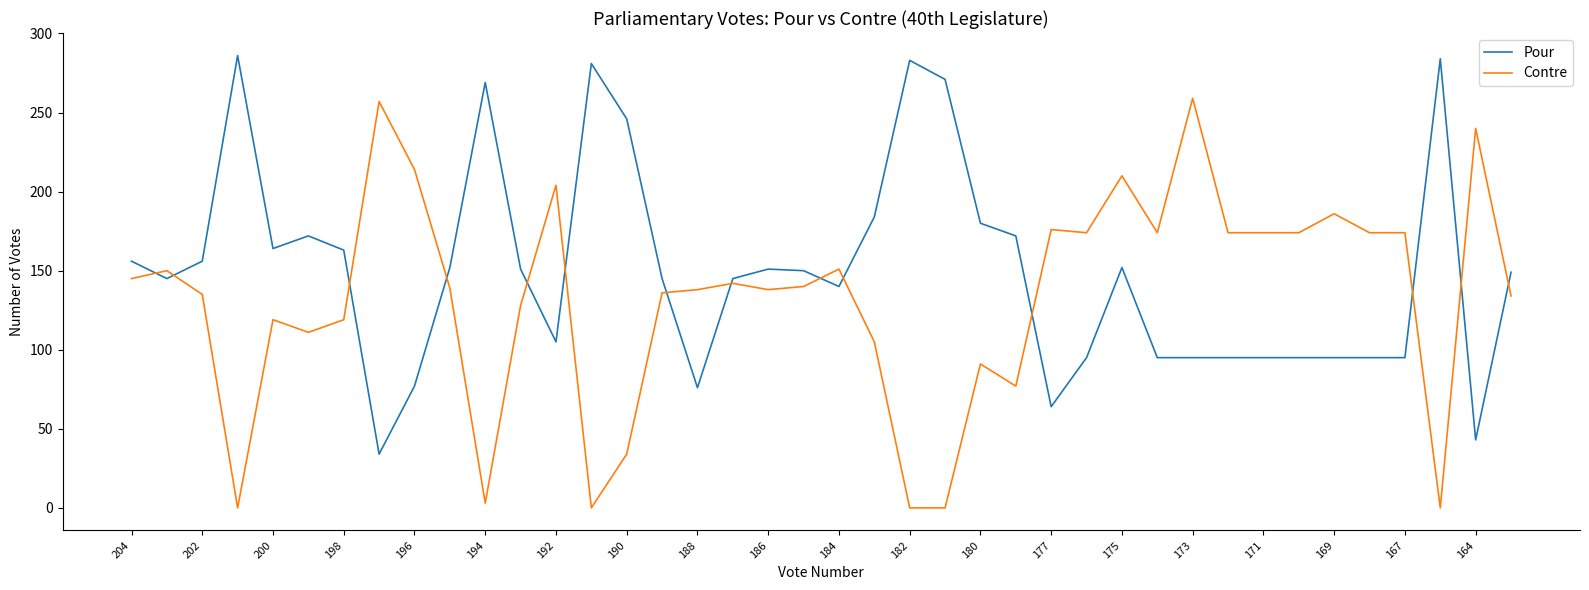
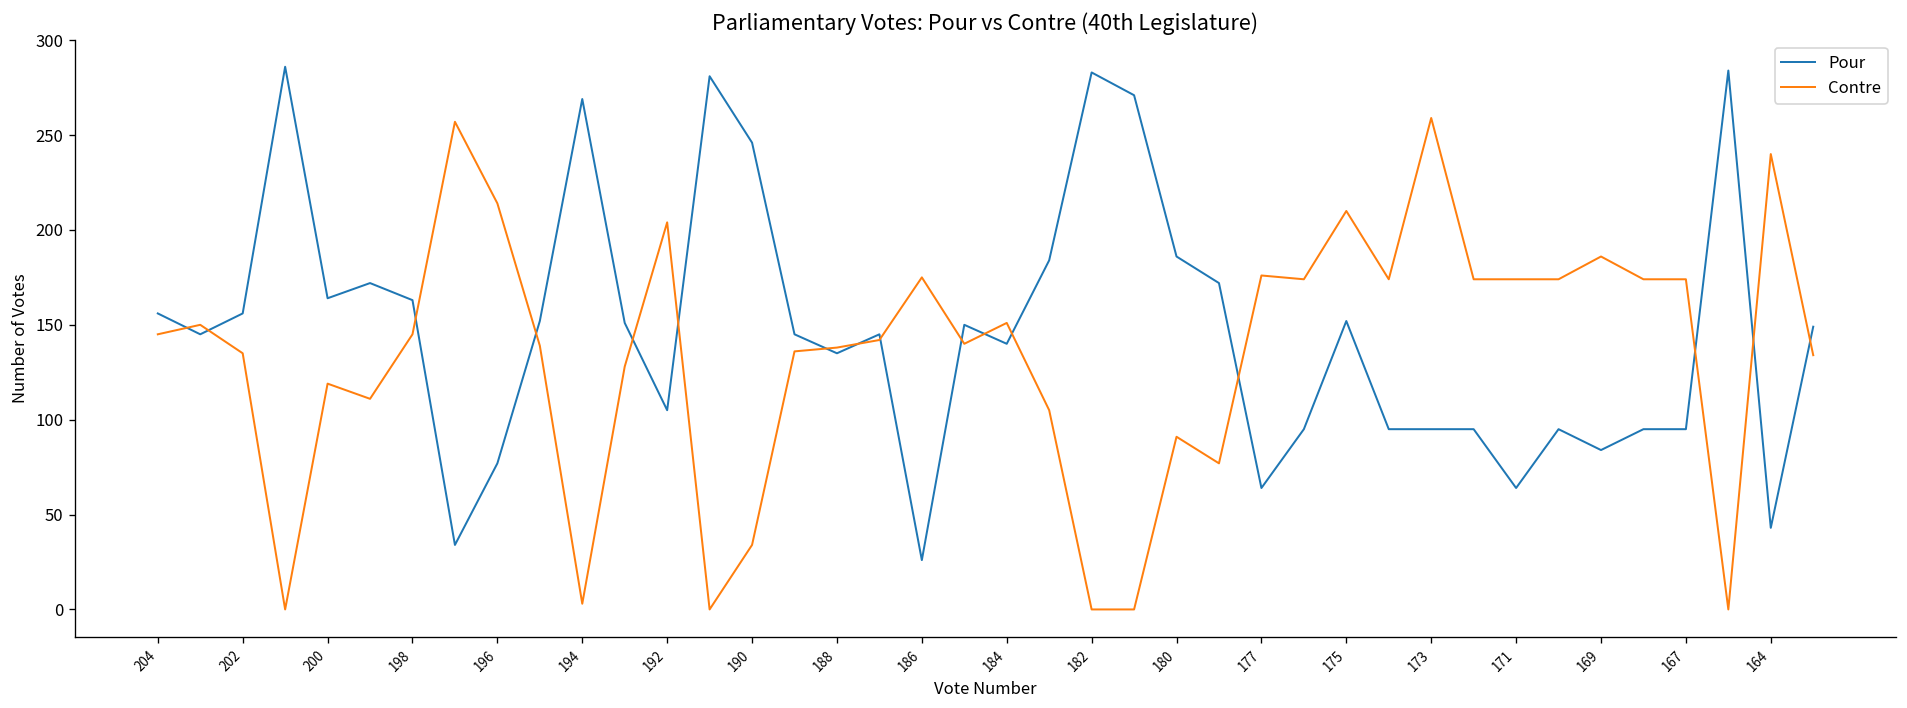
Contre, 198: 119 -> 145
Pour, 188: 76 -> 135
Pour, 186: 151 -> 26
Contre, 186: 138 -> 175
Pour, 180: 180 -> 186
Pour, 171: 95 -> 64
Pour, 169: 95 -> 84
